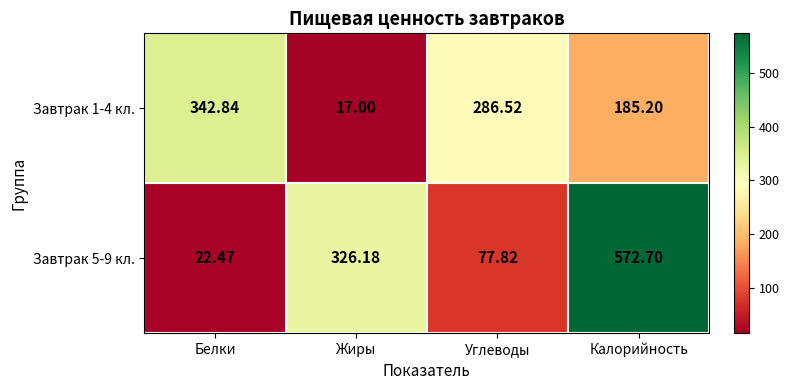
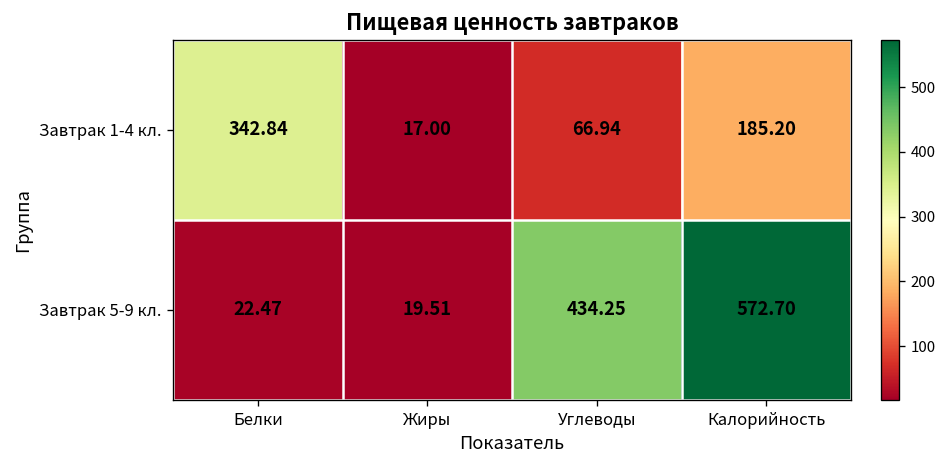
Завтрак 1-4 кл., Углеводы: 286.52 -> 66.94
Завтрак 5-9 кл., Жиры: 326.18 -> 19.51
Завтрак 5-9 кл., Углеводы: 77.82 -> 434.25
